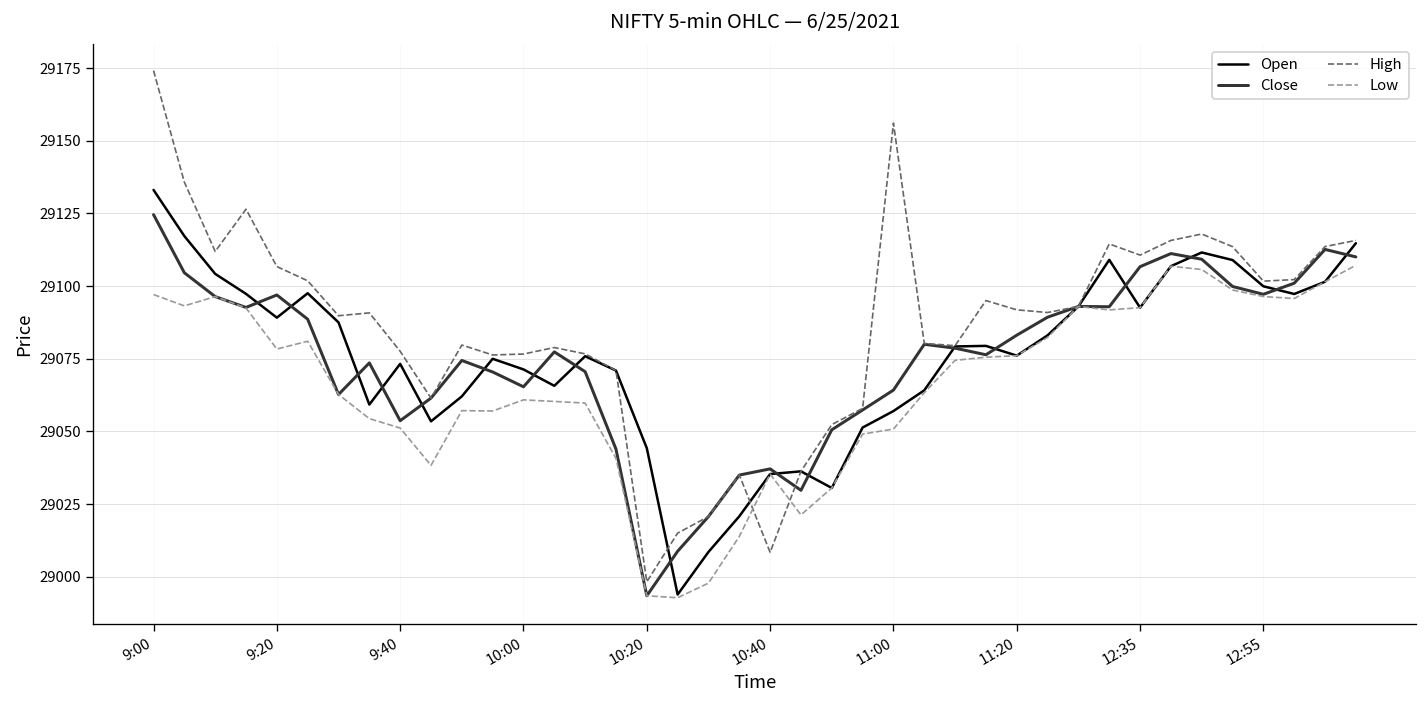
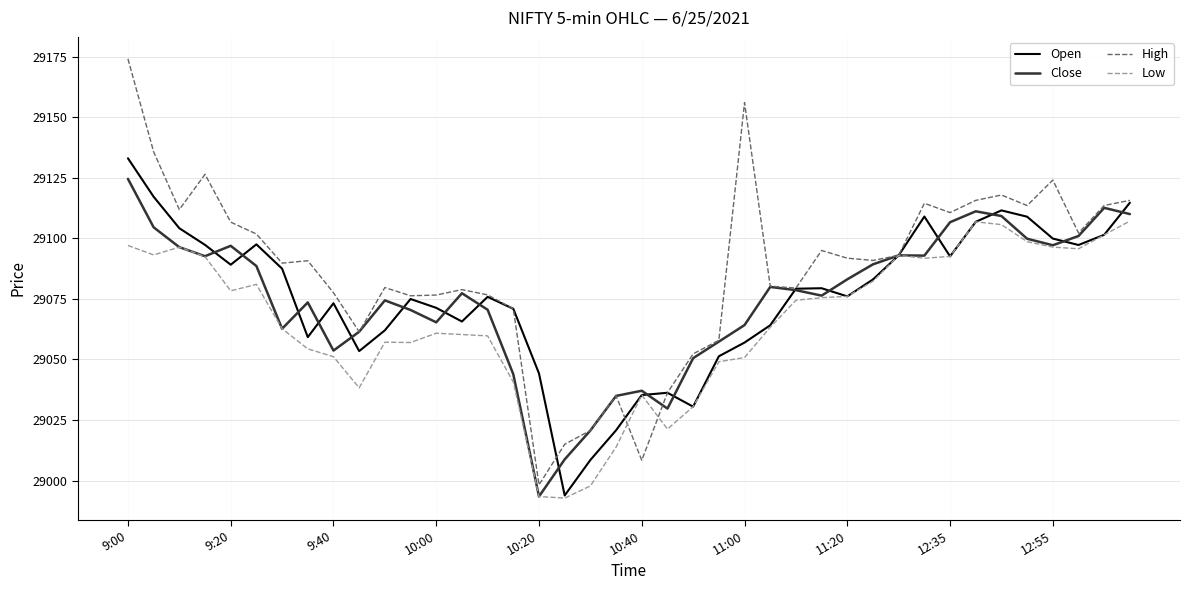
High, 12:55: 29102 -> 29124
